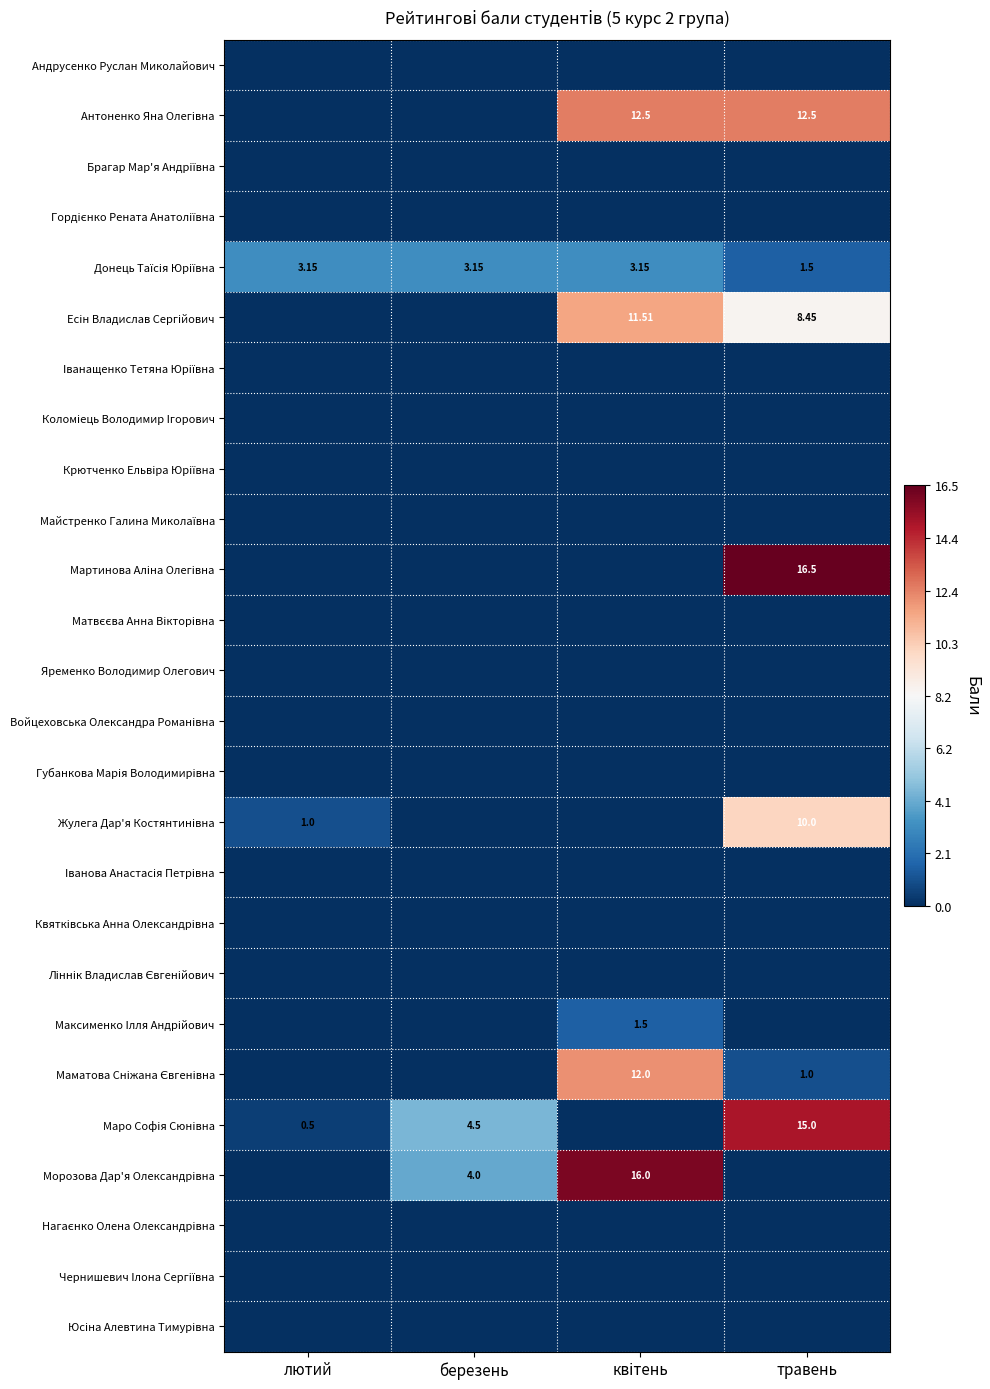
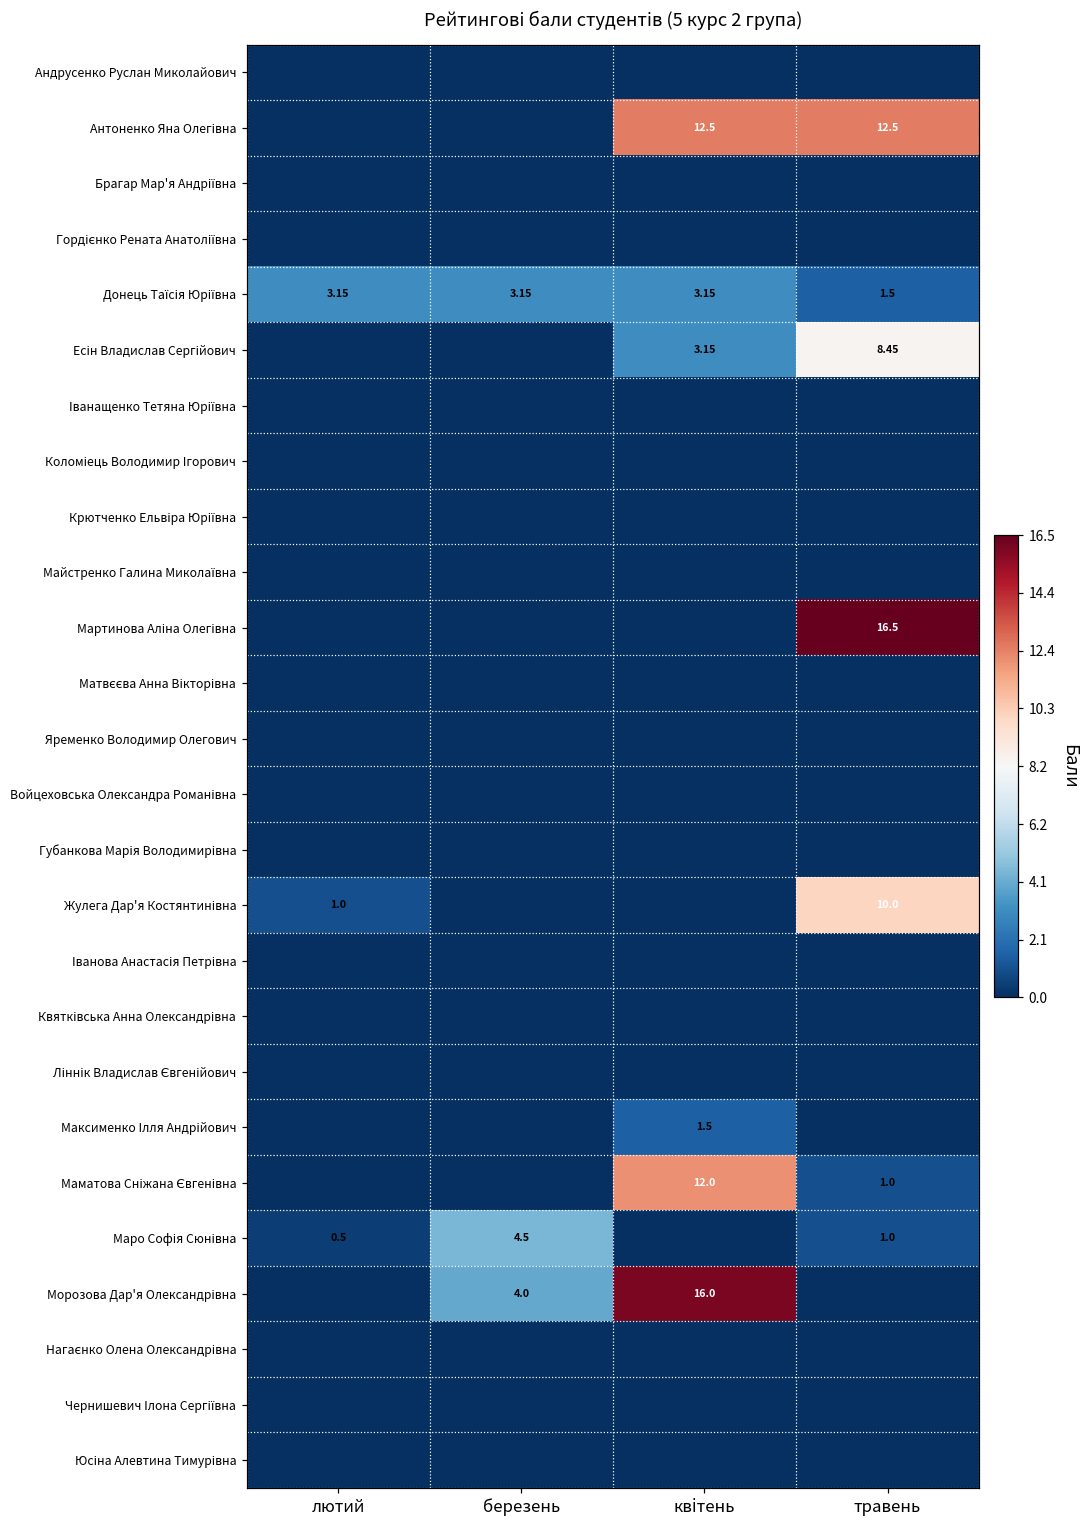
Есін Владислав Сергійович, квітень: 11.51 -> 3.15
Маро Софія Сюнівна, травень: 15.0 -> 1.0
